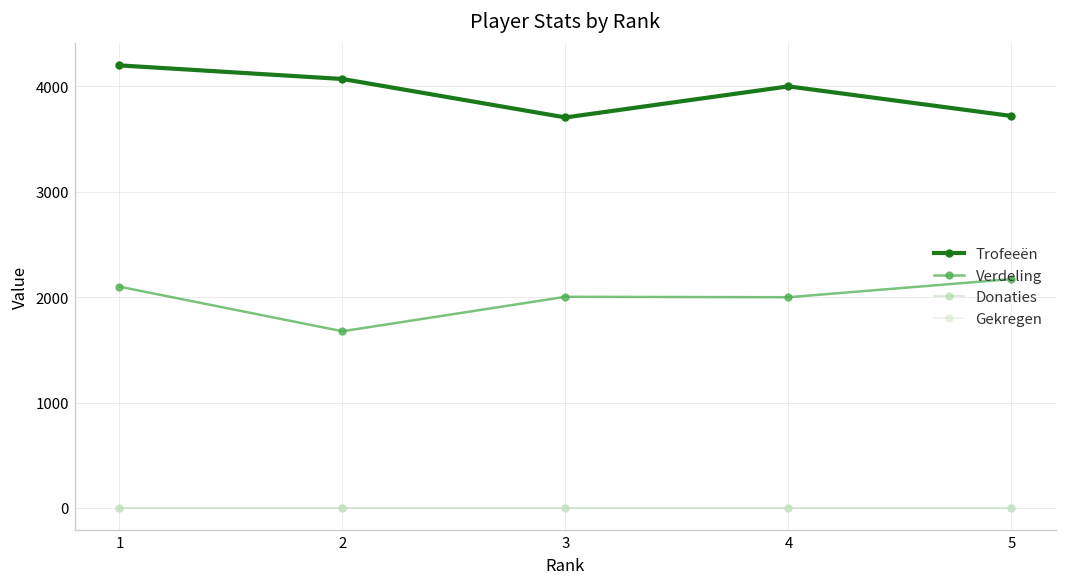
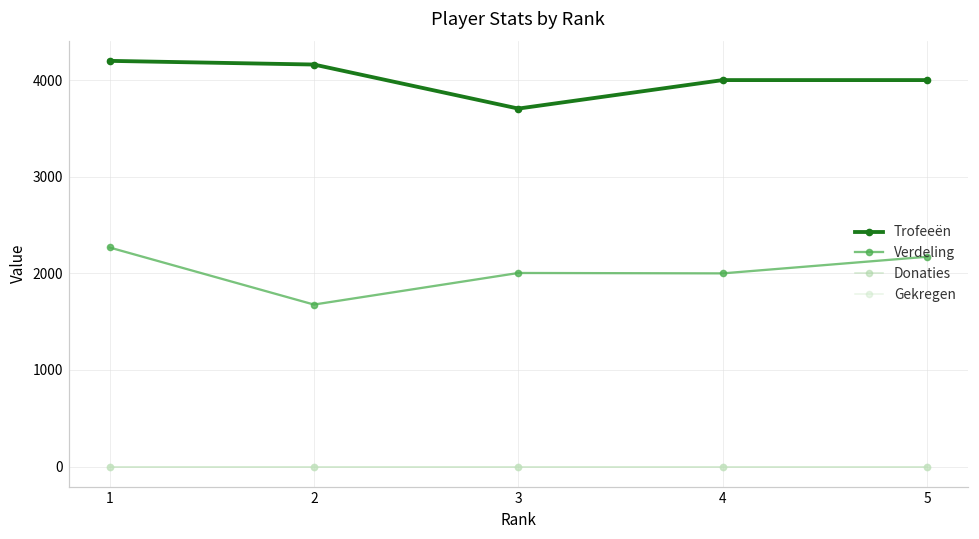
Verdeling, 1: 2100 -> 2300
Trofeeën, 2: 4100 -> 4200
Trofeeën, 5: 3700 -> 4000
